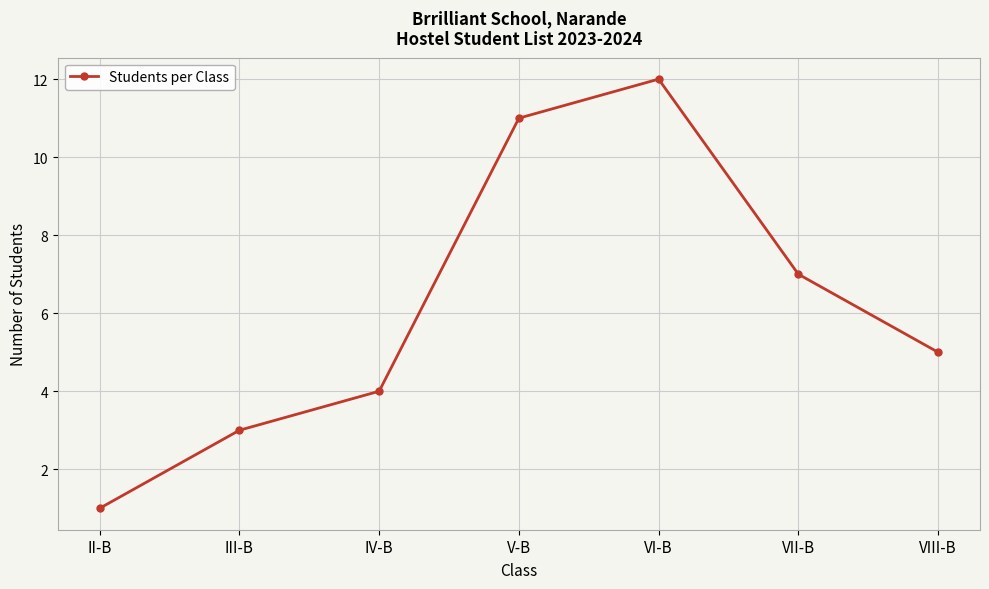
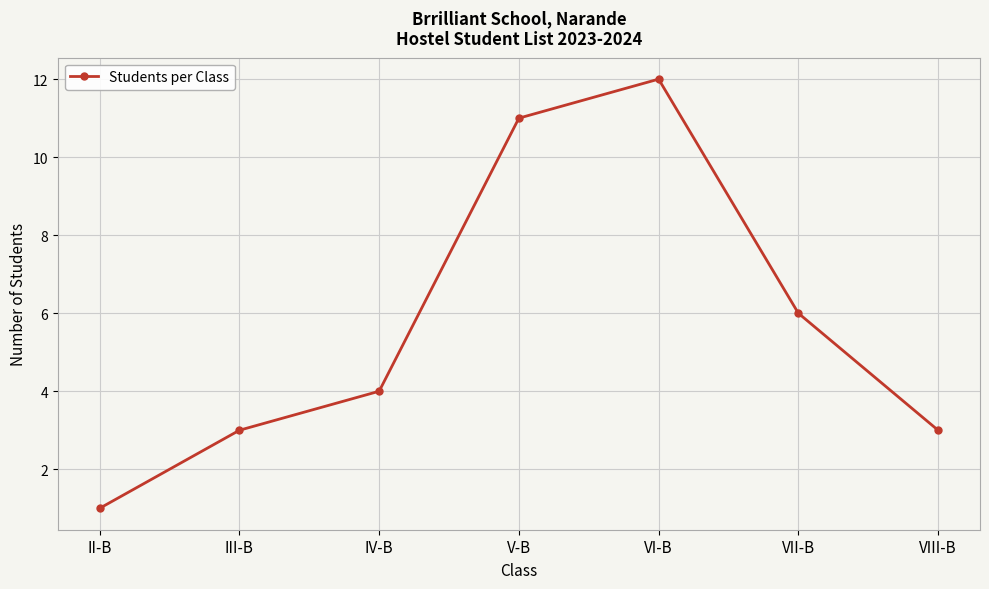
VII-B: 7 -> 6
VIII-B: 5 -> 3
